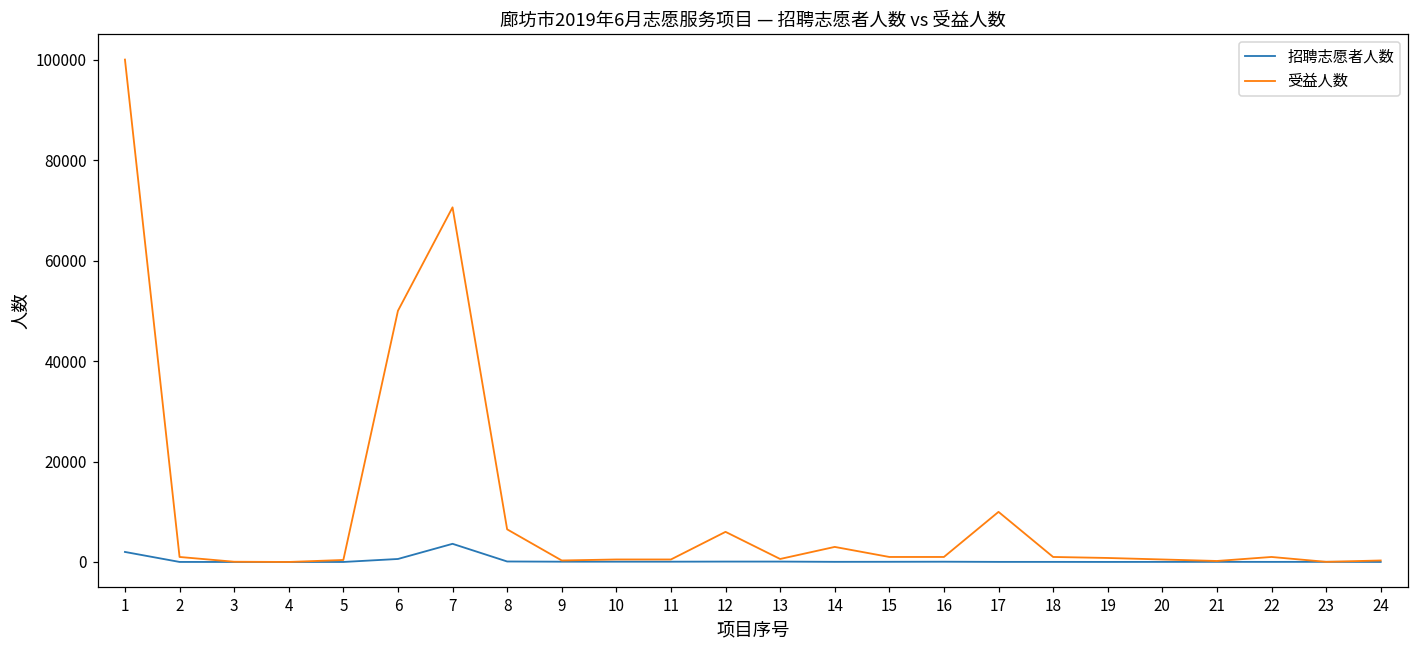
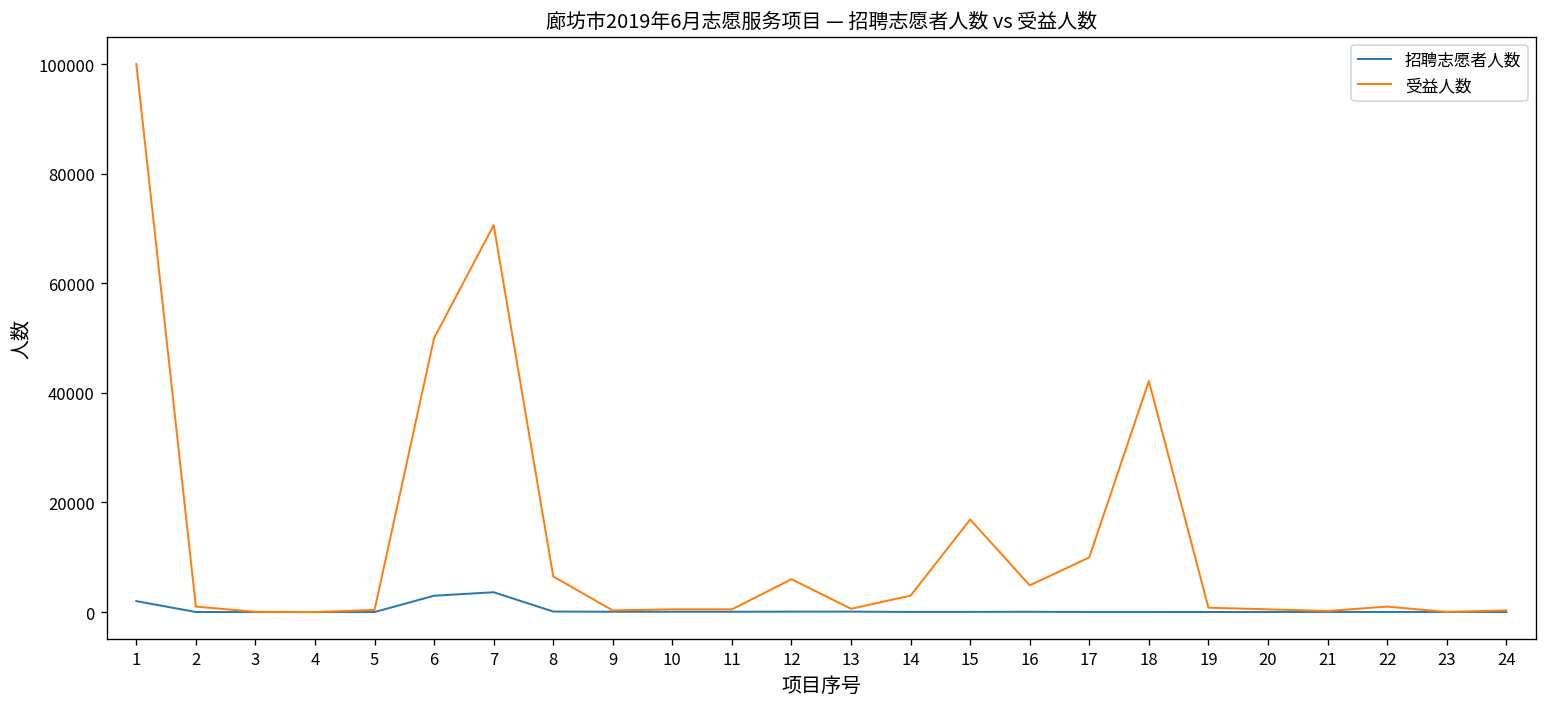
招聘志愿者人数, 6: 1000 -> 3000
受益人数, 15: 1000 -> 17000
受益人数, 16: 1000 -> 5000
受益人数, 18: 1000 -> 42000
